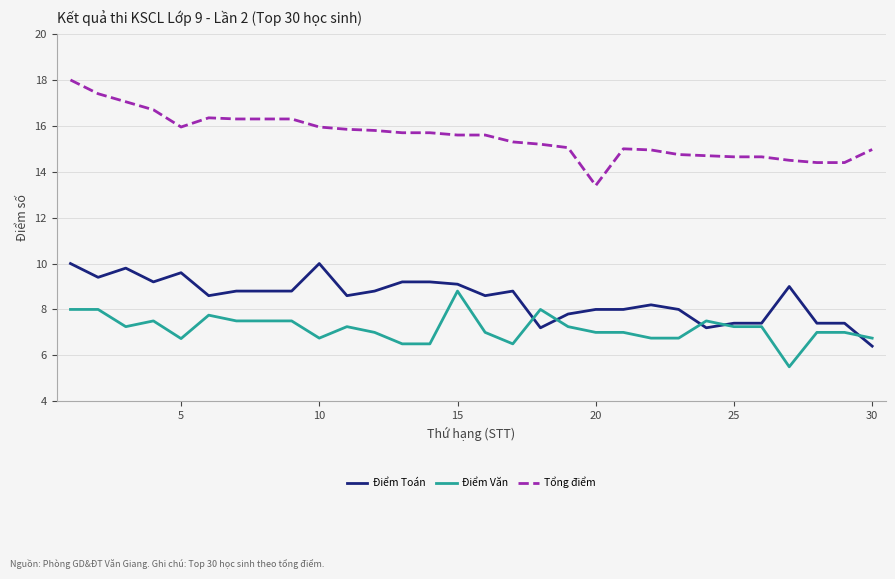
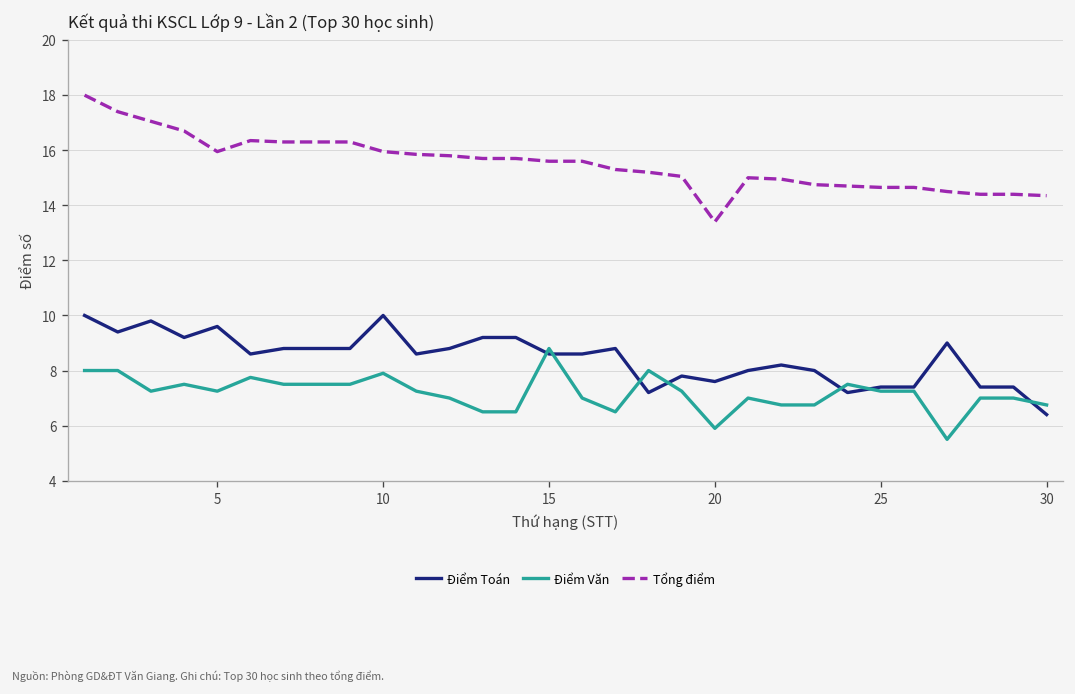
Điểm Văn, 5: 6.7 -> 7.3
Điểm Văn, 10: 6.8 -> 7.9
Điểm Toán, 15: 9.1 -> 8.6
Điểm Toán, 20: 8.0 -> 7.6
Điểm Văn, 20: 7.0 -> 5.9
Tổng điểm, 30: 15.0 -> 14.4
